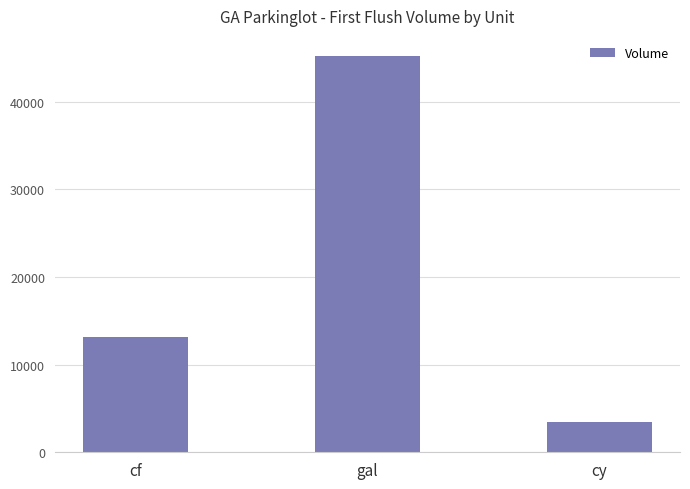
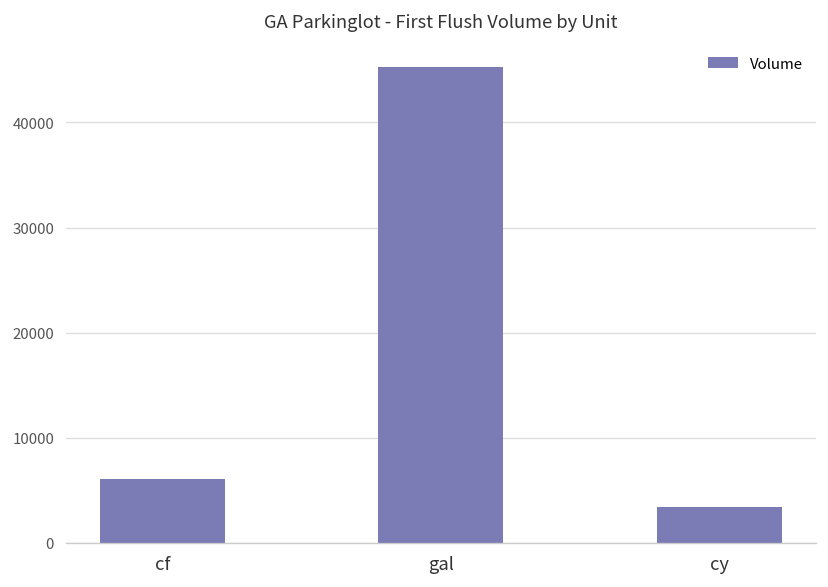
cf: 13000 -> 6000
